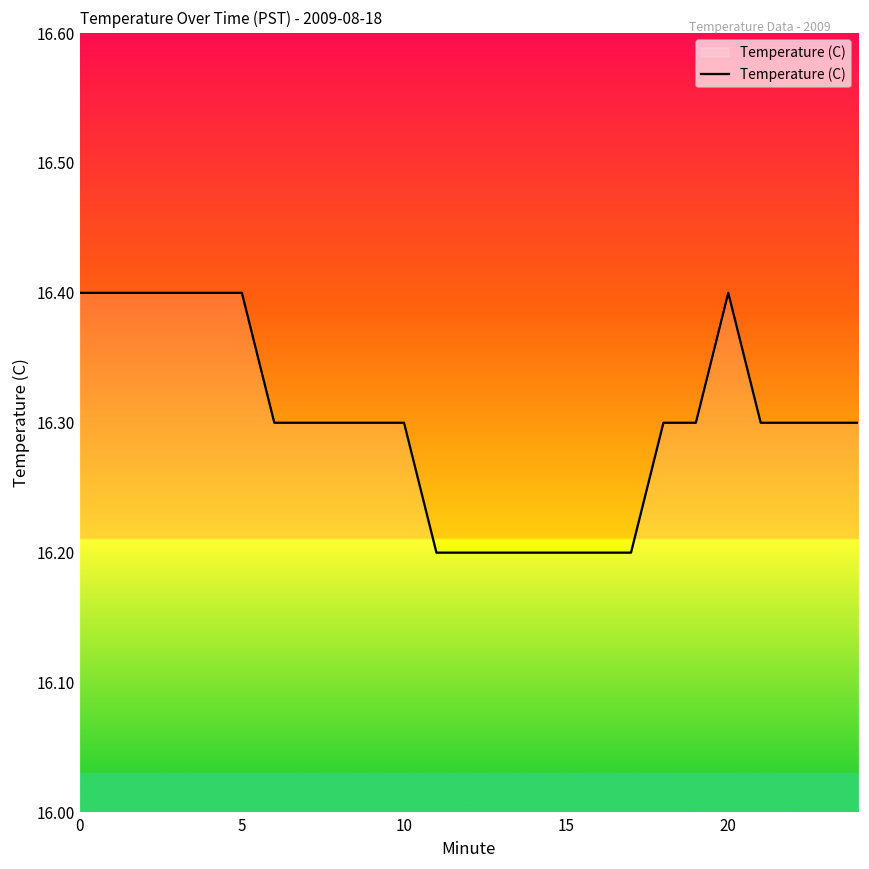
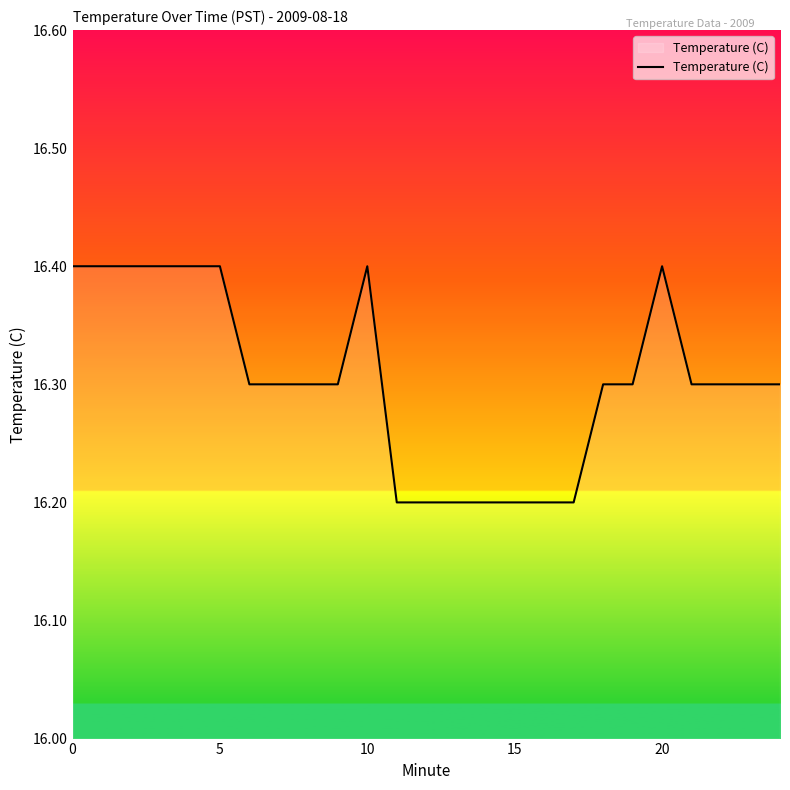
10: 16.3 -> 16.4
